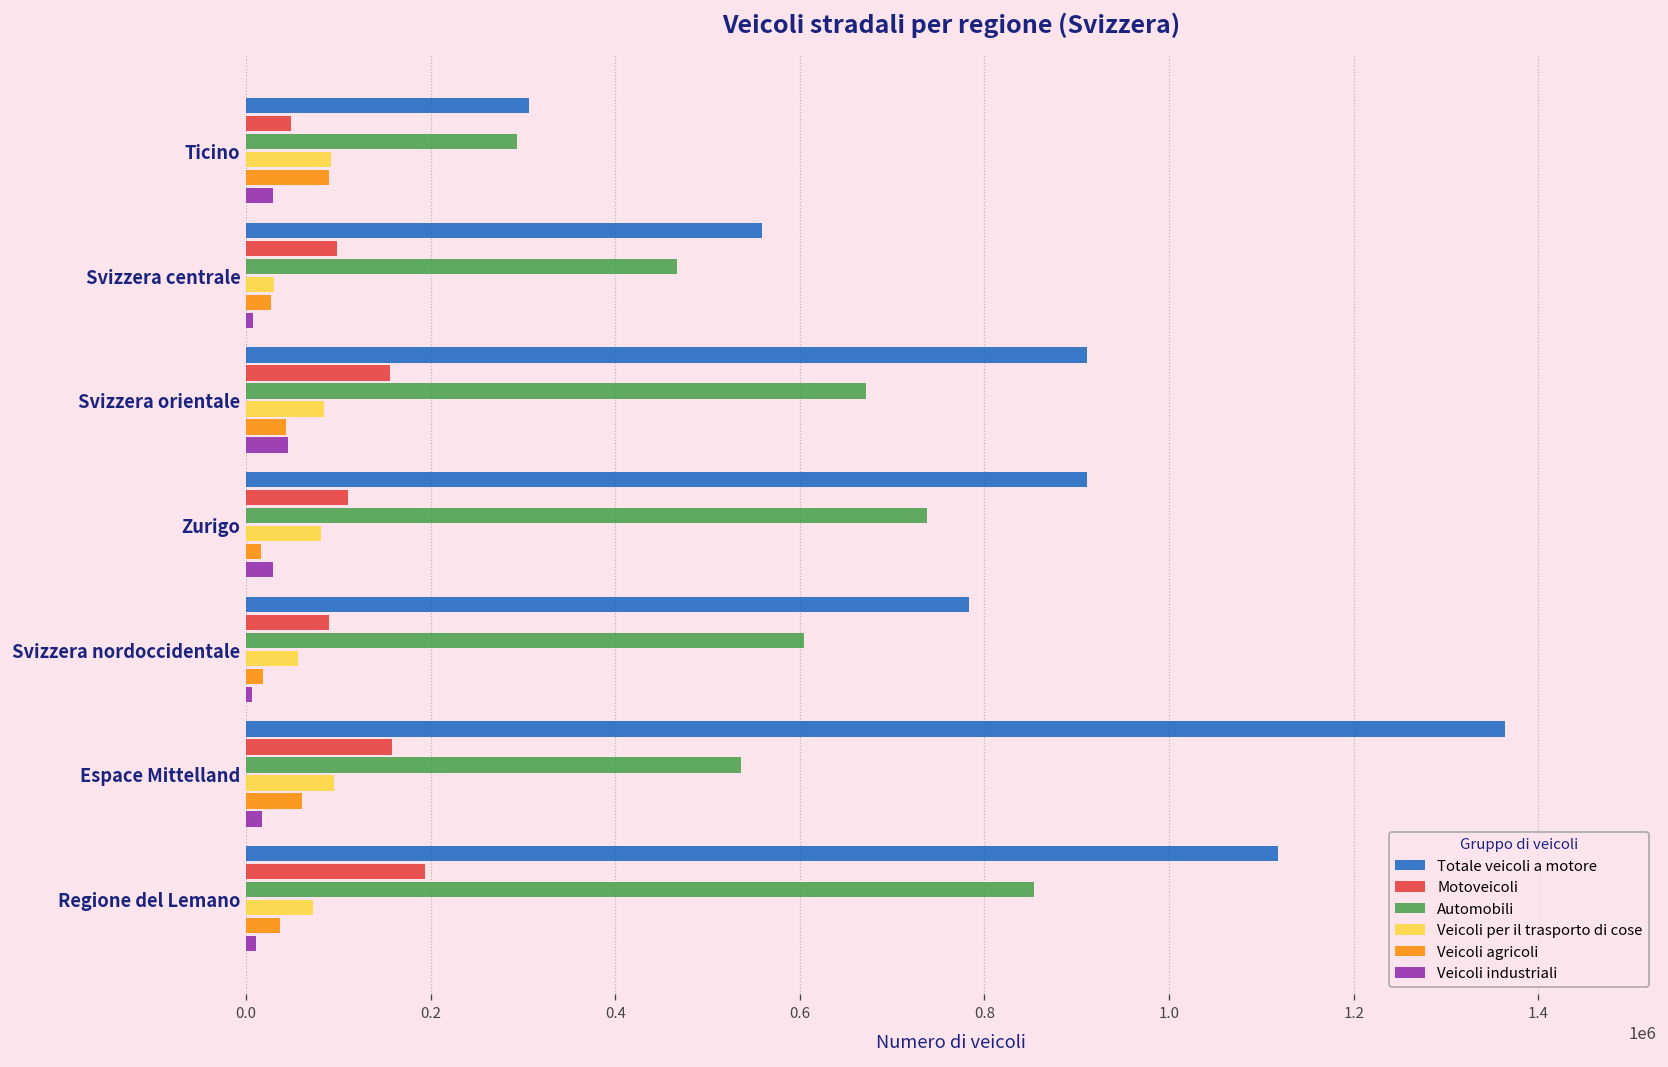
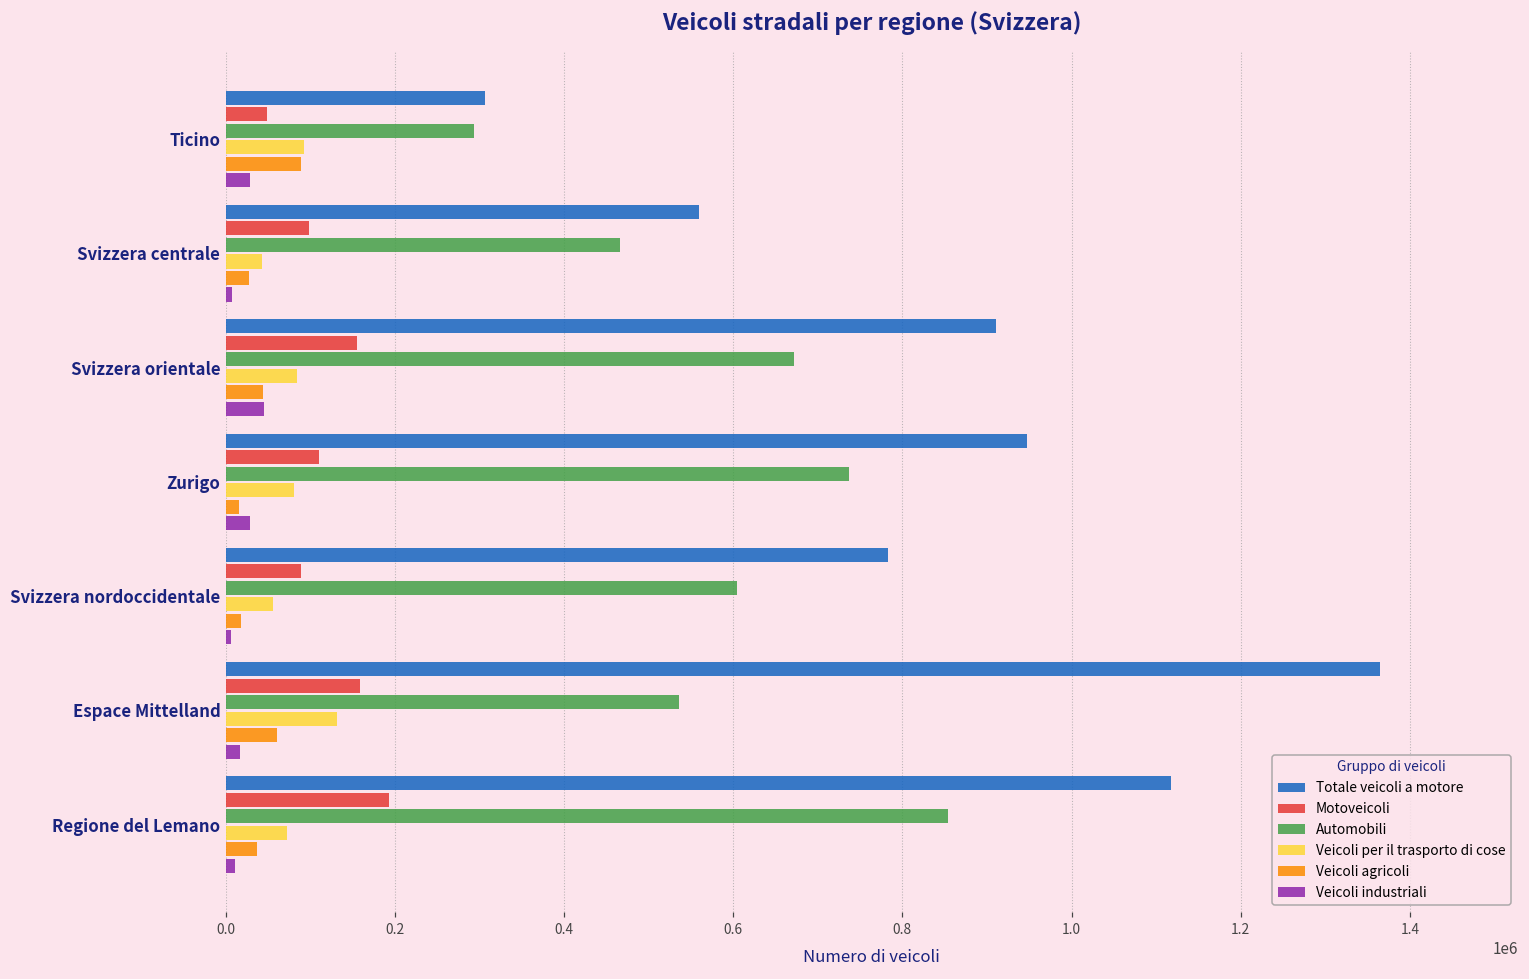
Veicoli per il trasporto di cose, Svizzera centrale: 30000 -> 40000
Totale veicoli a motore, Zurigo: 910000 -> 950000
Veicoli per il trasporto di cose, Espace Mittelland: 90000 -> 130000
